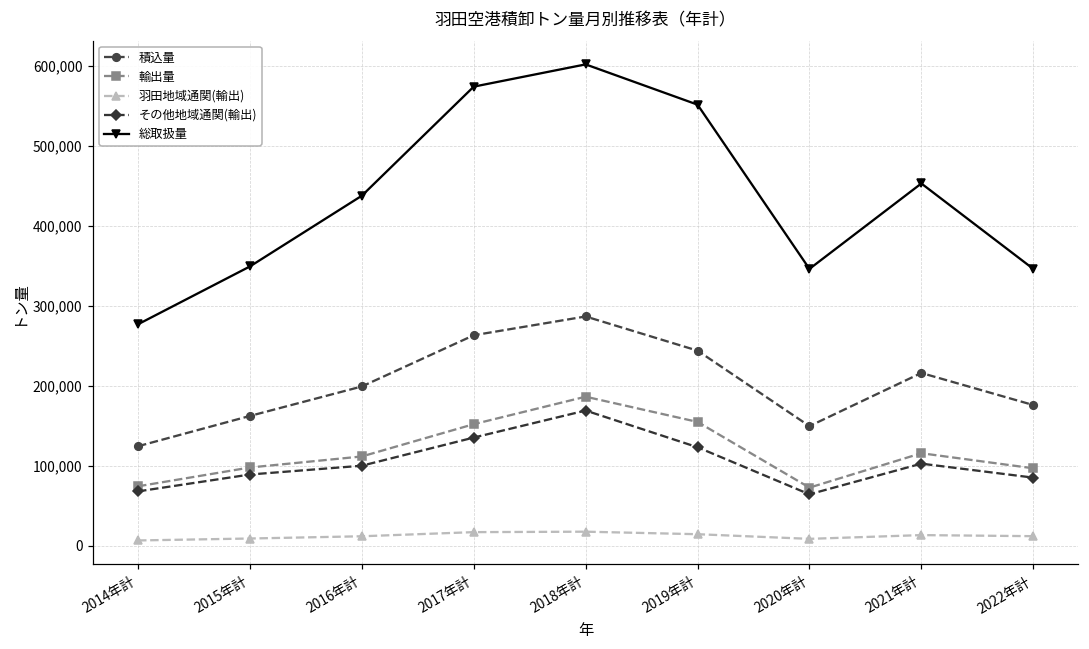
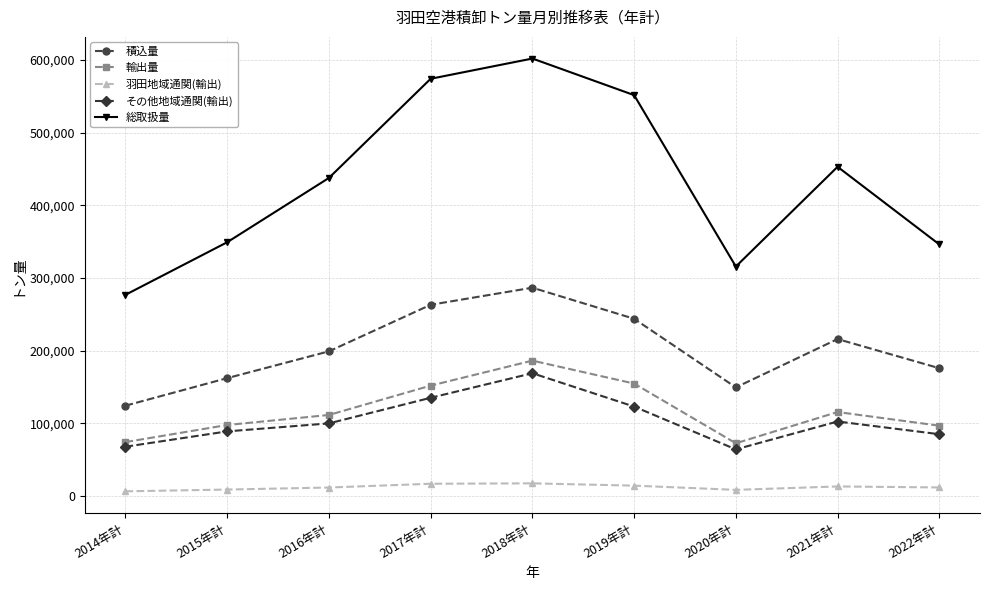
総取扱量, 2020年計: 350,000 -> 320,000
